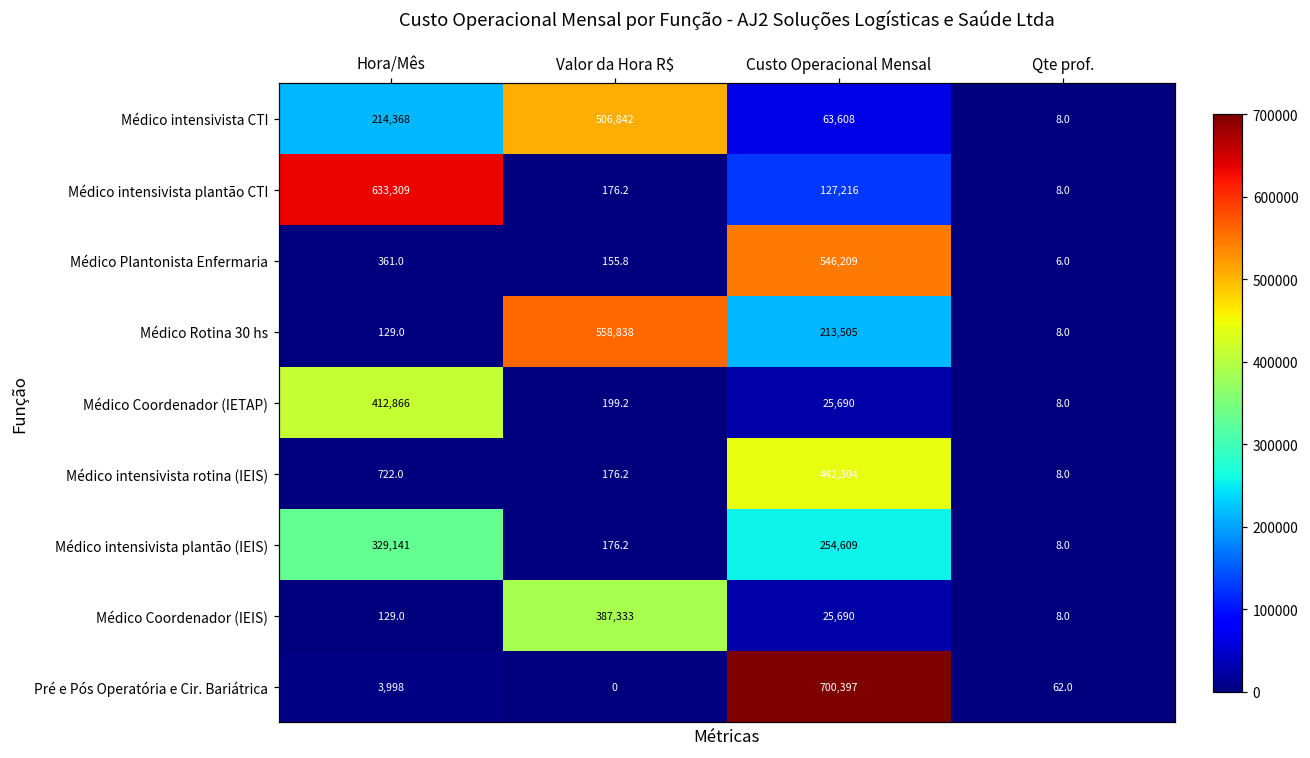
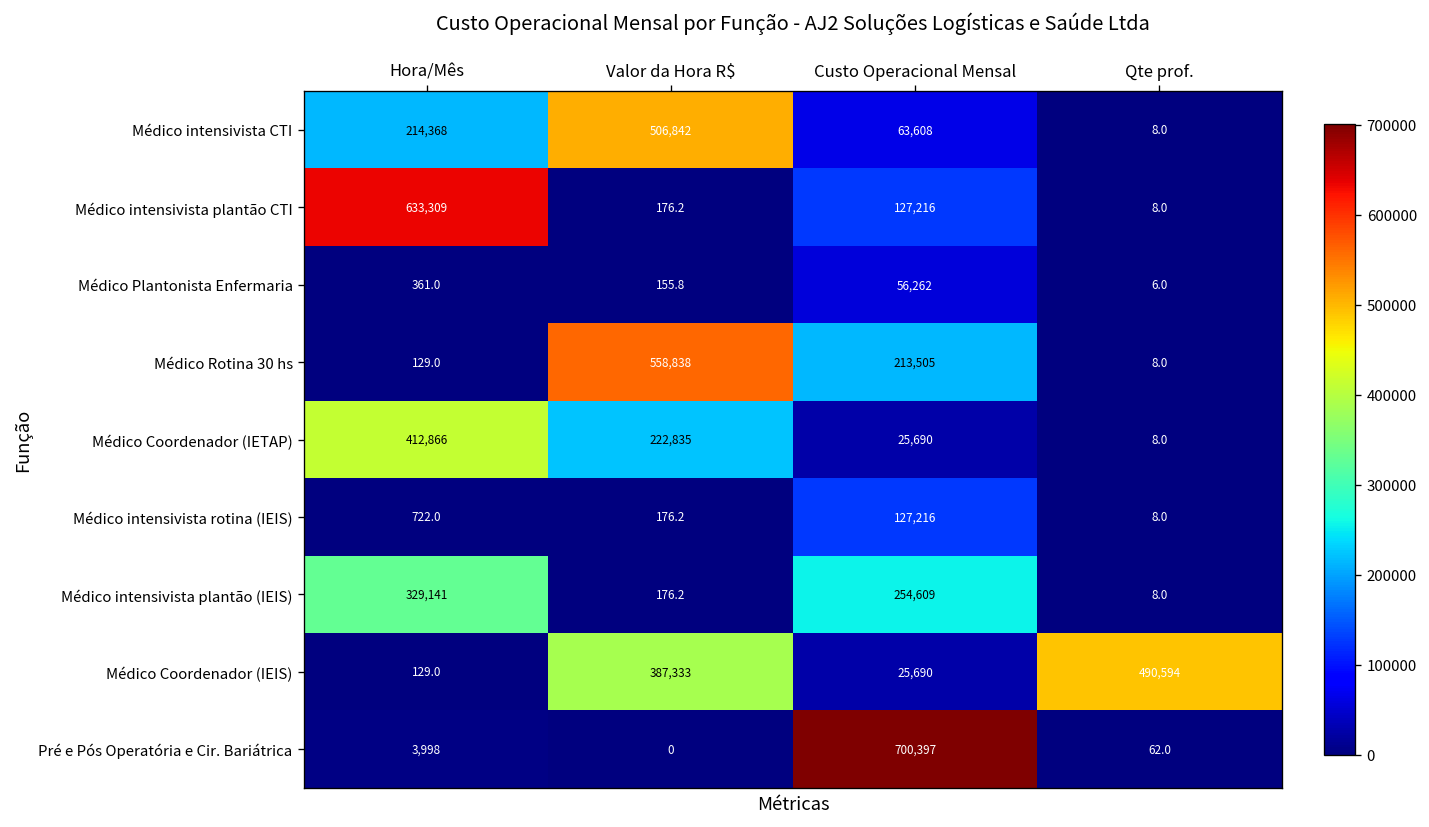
Médico Plantonista Enfermaria, Custo Operacional Mensal: 546,209 -> 56,262
Médico Coordenador (IETAP), Valor da Hora R$: 199.2 -> 222,835
Médico intensivista rotina (IEIS), Custo Operacional Mensal: 442,304 -> 127,216
Médico Coordenador (IEIS), Qte prof.: 8.0 -> 490,594
